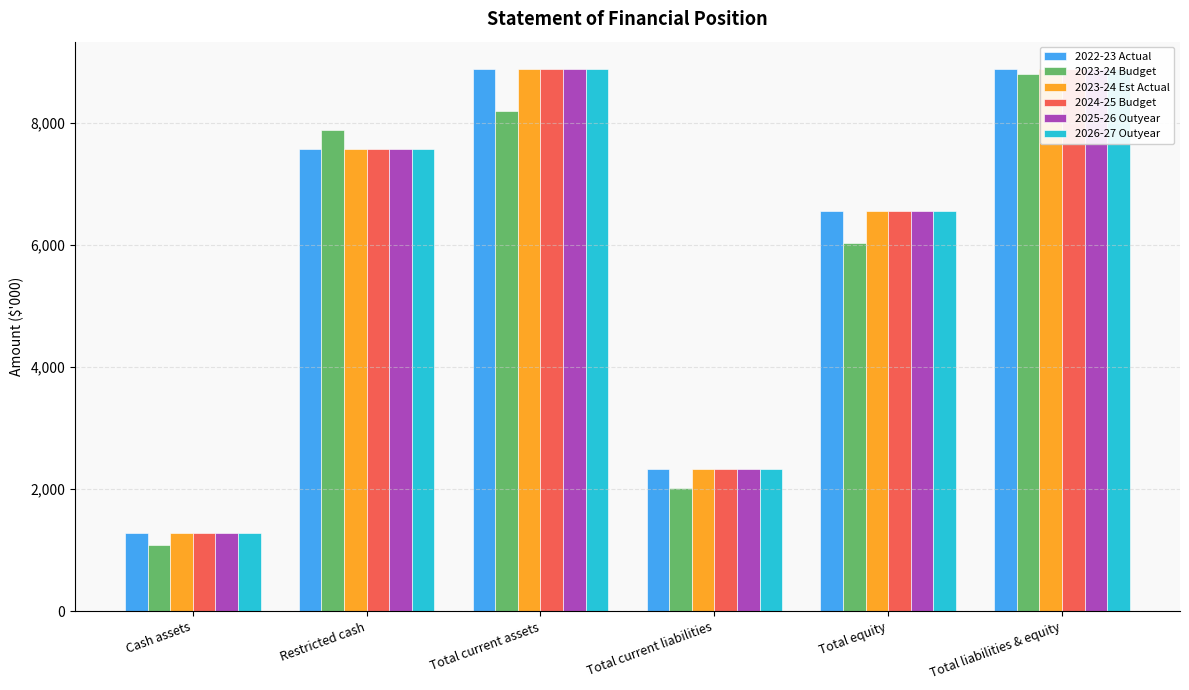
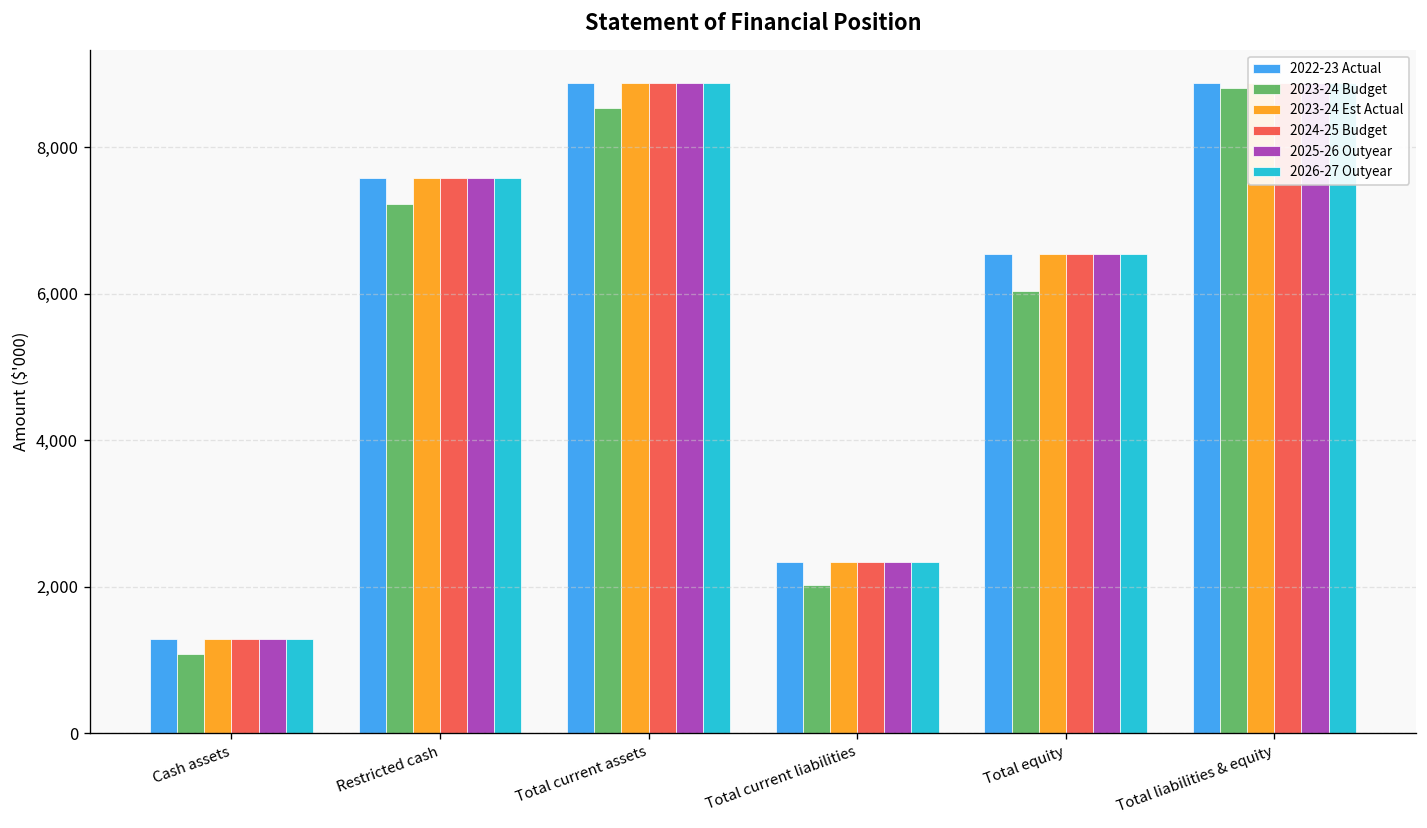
2023-24 Budget, Restricted cash: 7,900 -> 7,200
2023-24 Budget, Total current assets: 8,200 -> 8,500
